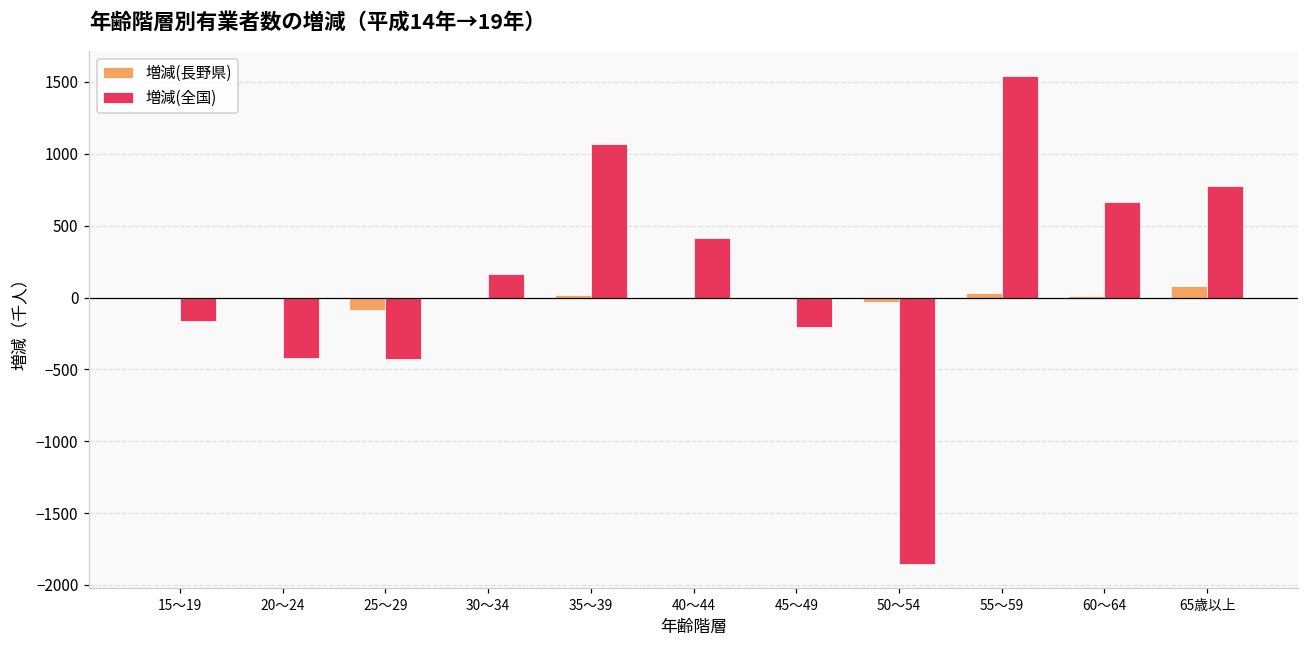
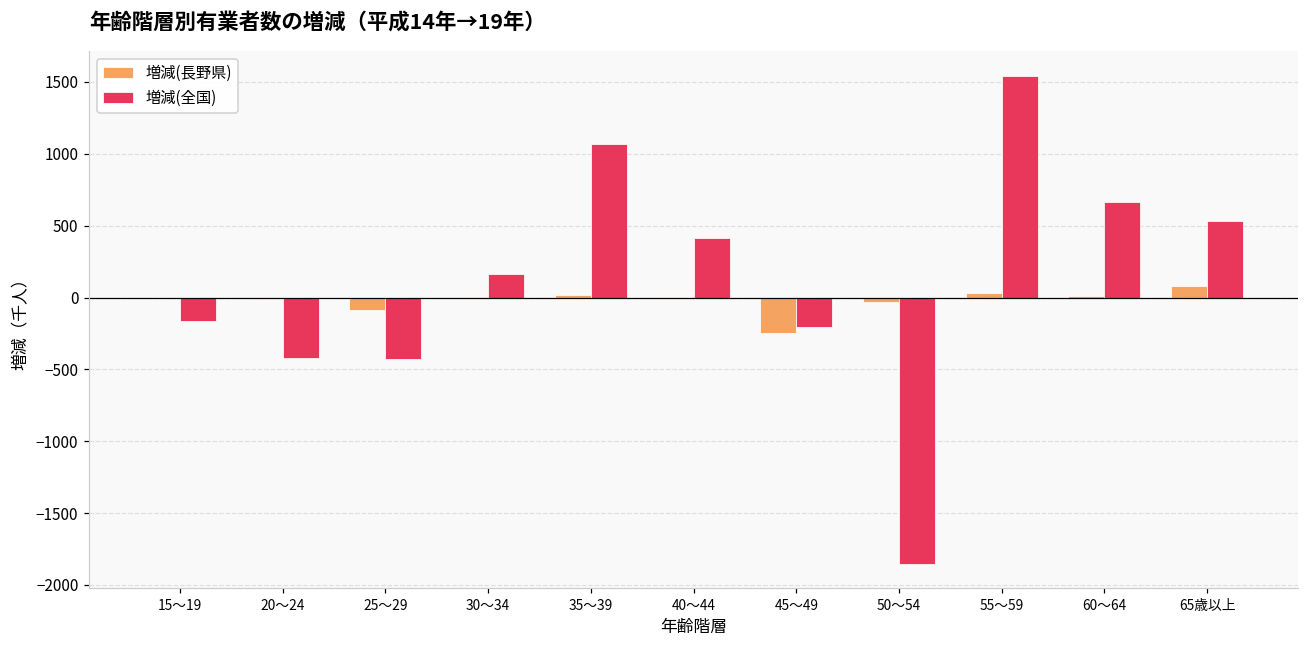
増減(長野県), 45～49: -10 -> -250
増減(全国), 65歳以上: 780 -> 530
